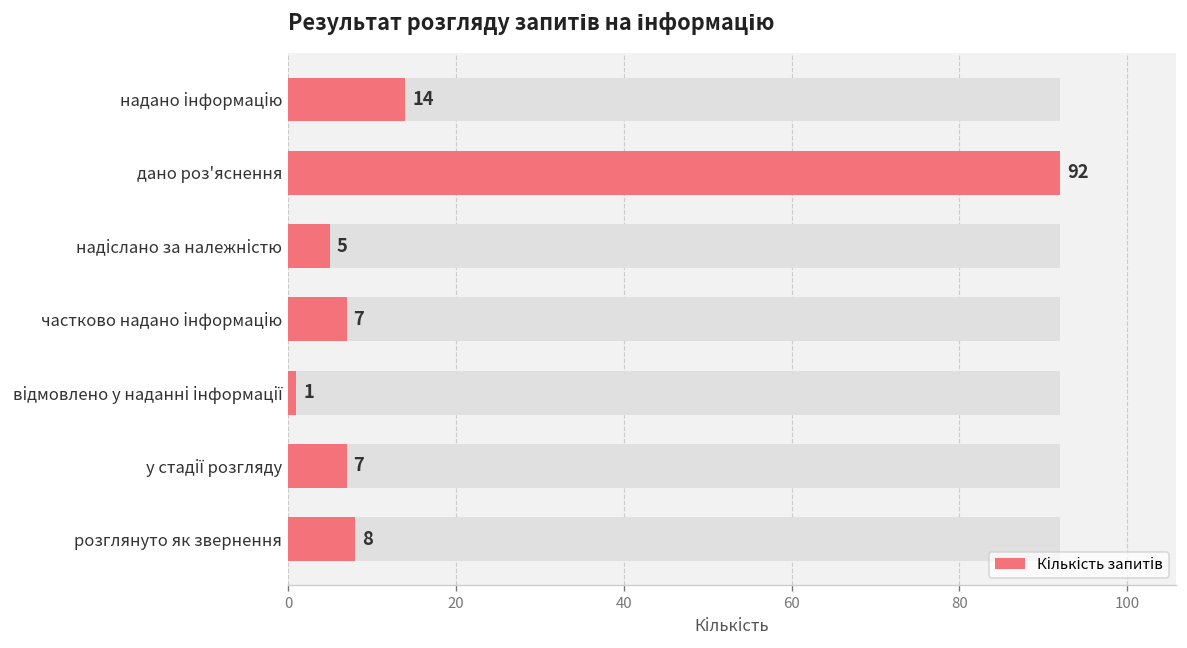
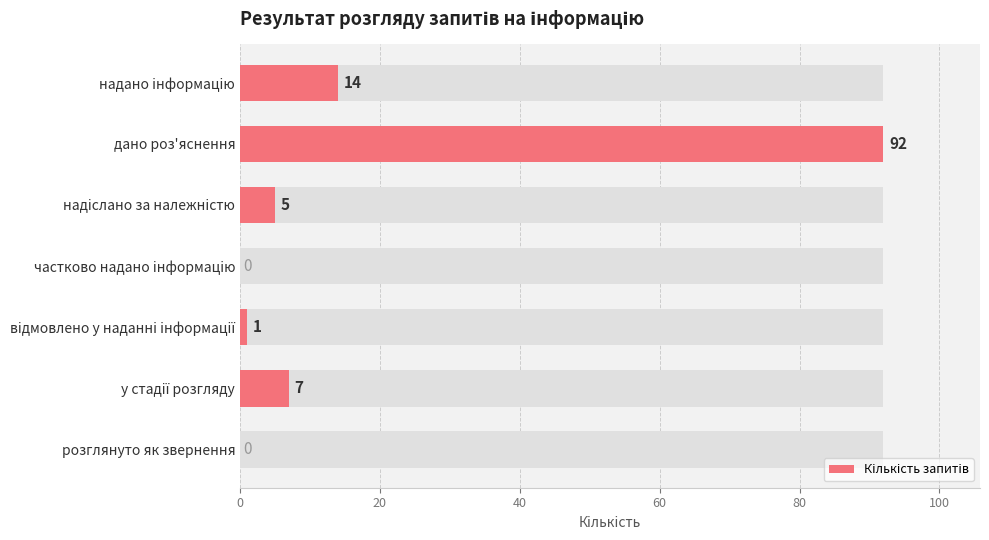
Кількість запитів, частково надано інформацію: 7 -> 0
Кількість запитів, розглянуто як звернення: 8 -> 0
